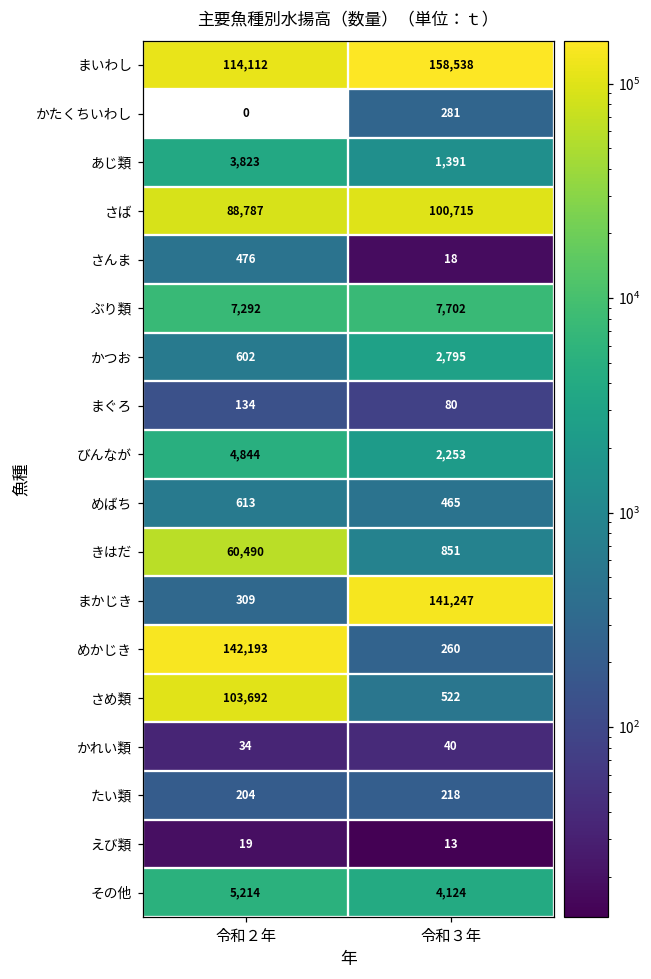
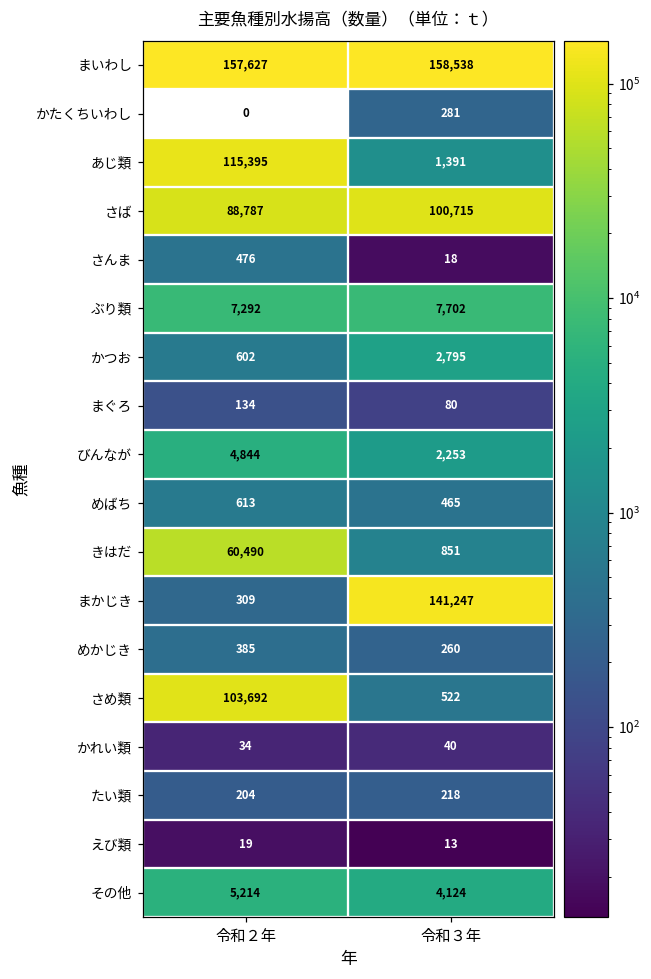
まいわし, 令和２年: 114,112 -> 157,627
あじ類, 令和２年: 3,823 -> 115,395
めかじき, 令和２年: 142,193 -> 385
